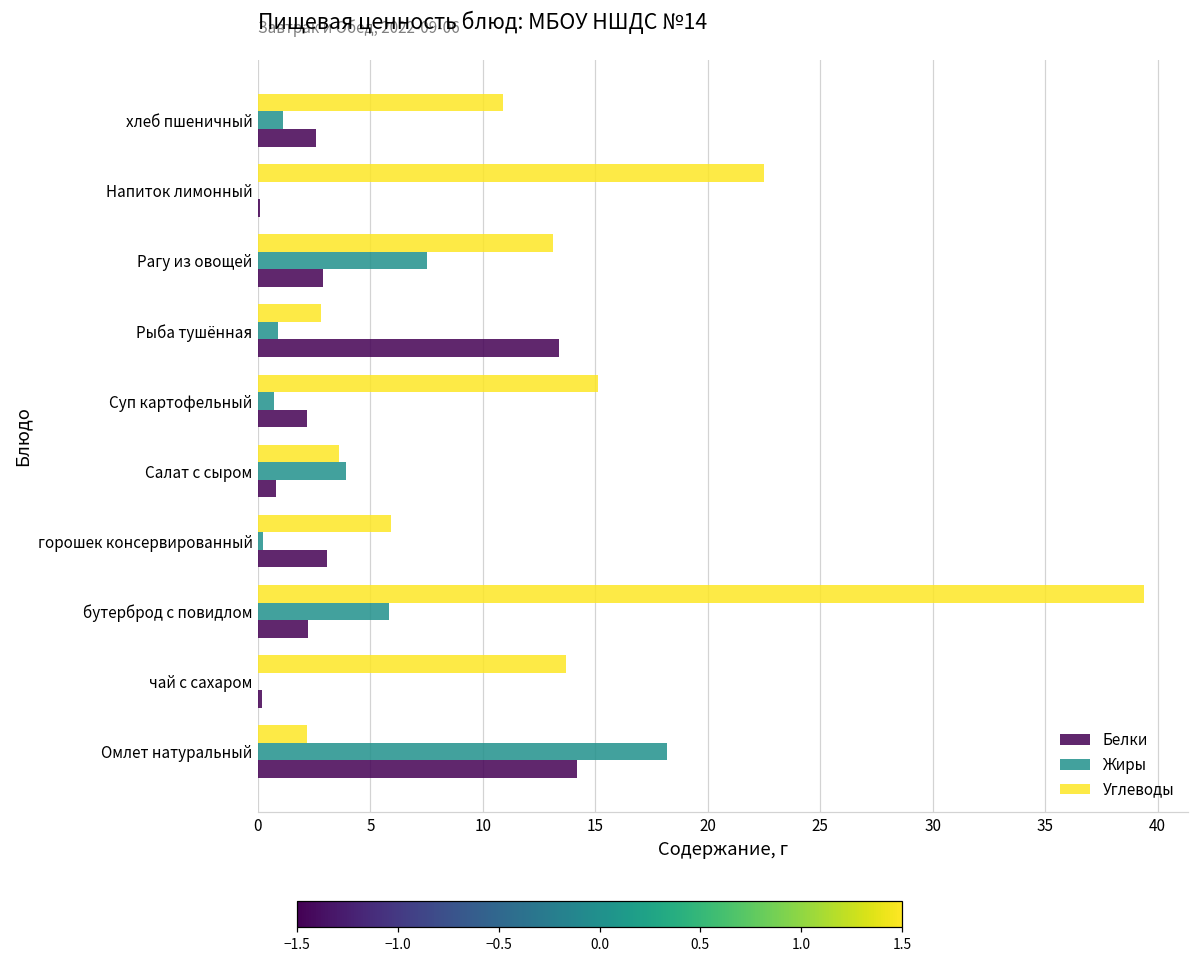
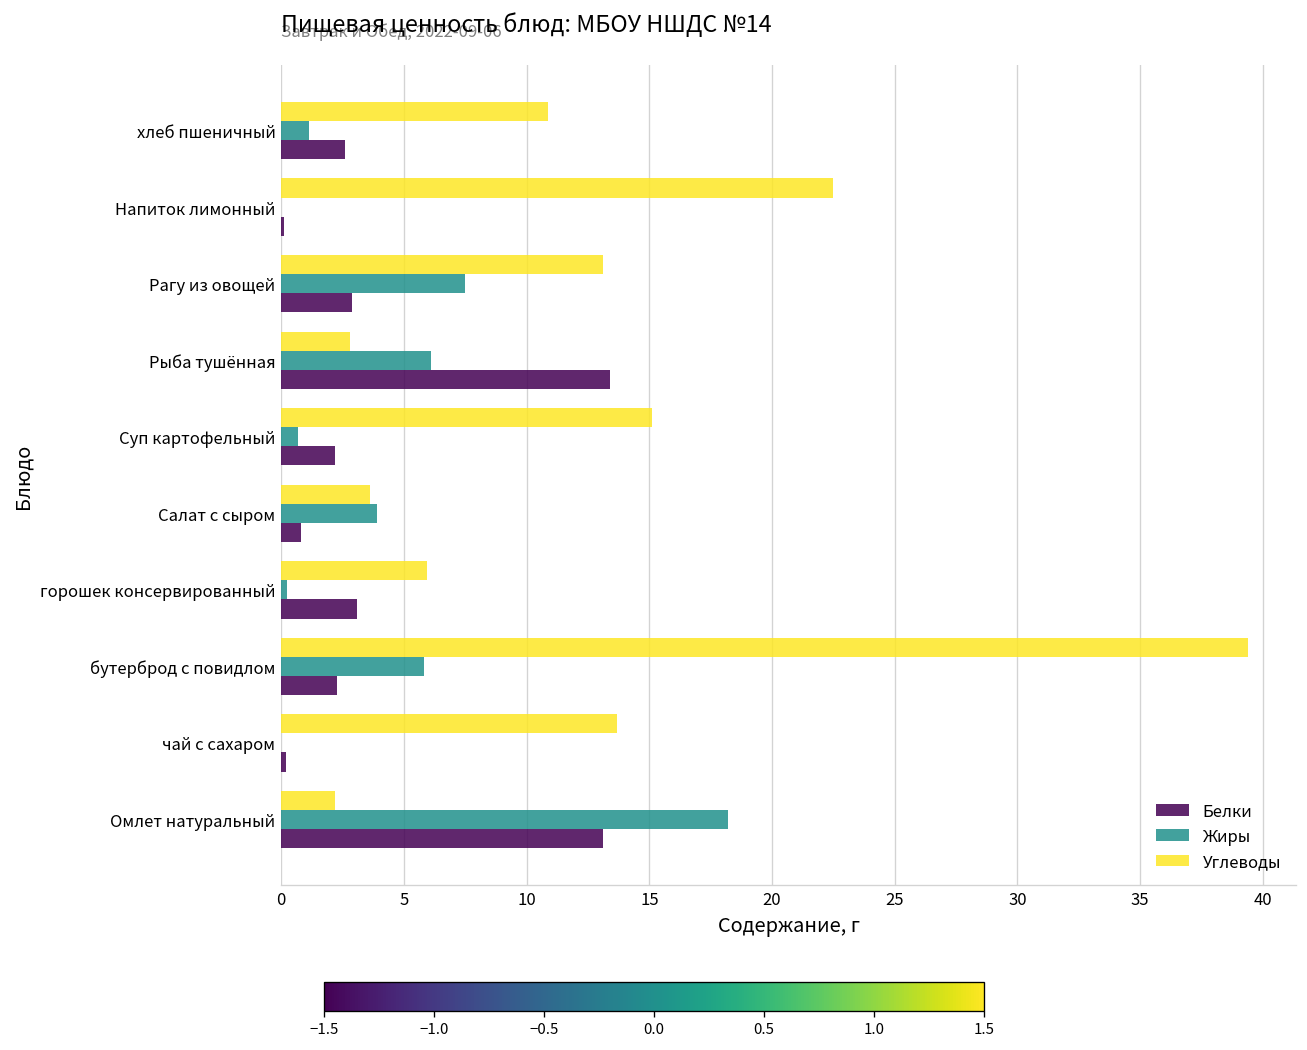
Жиры, Рыба тушённая: 0.9 -> 6.1
Белки, Омлет натуральный: 14.2 -> 13.1
